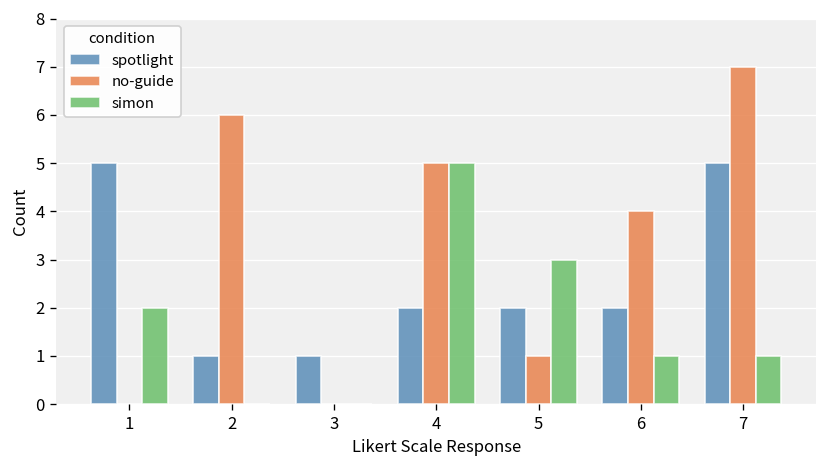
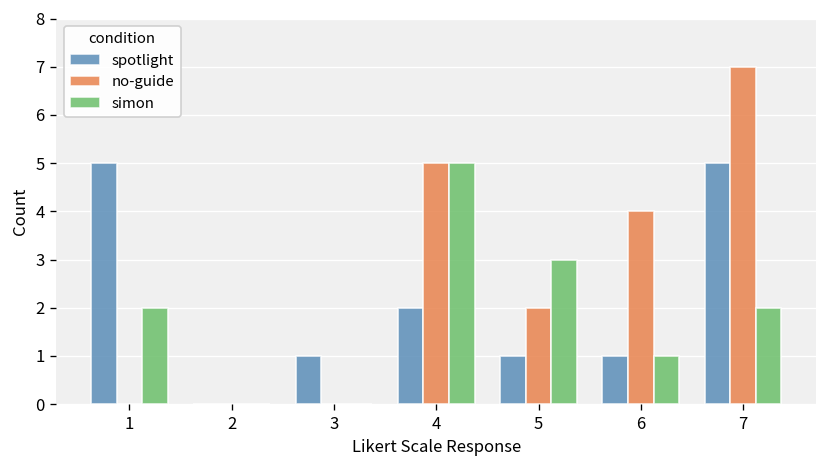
spotlight, 2: 1 -> 0
no-guide, 2: 6 -> 0
spotlight, 5: 2 -> 1
no-guide, 5: 1 -> 2
spotlight, 6: 2 -> 1
simon, 7: 1 -> 2
